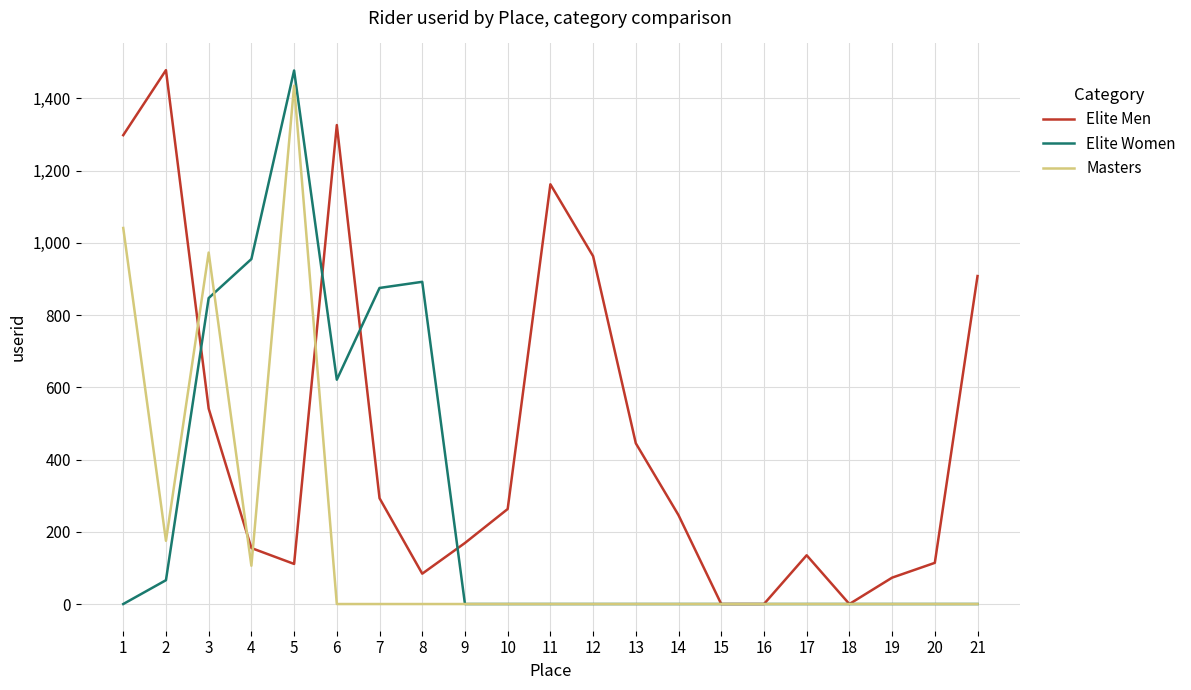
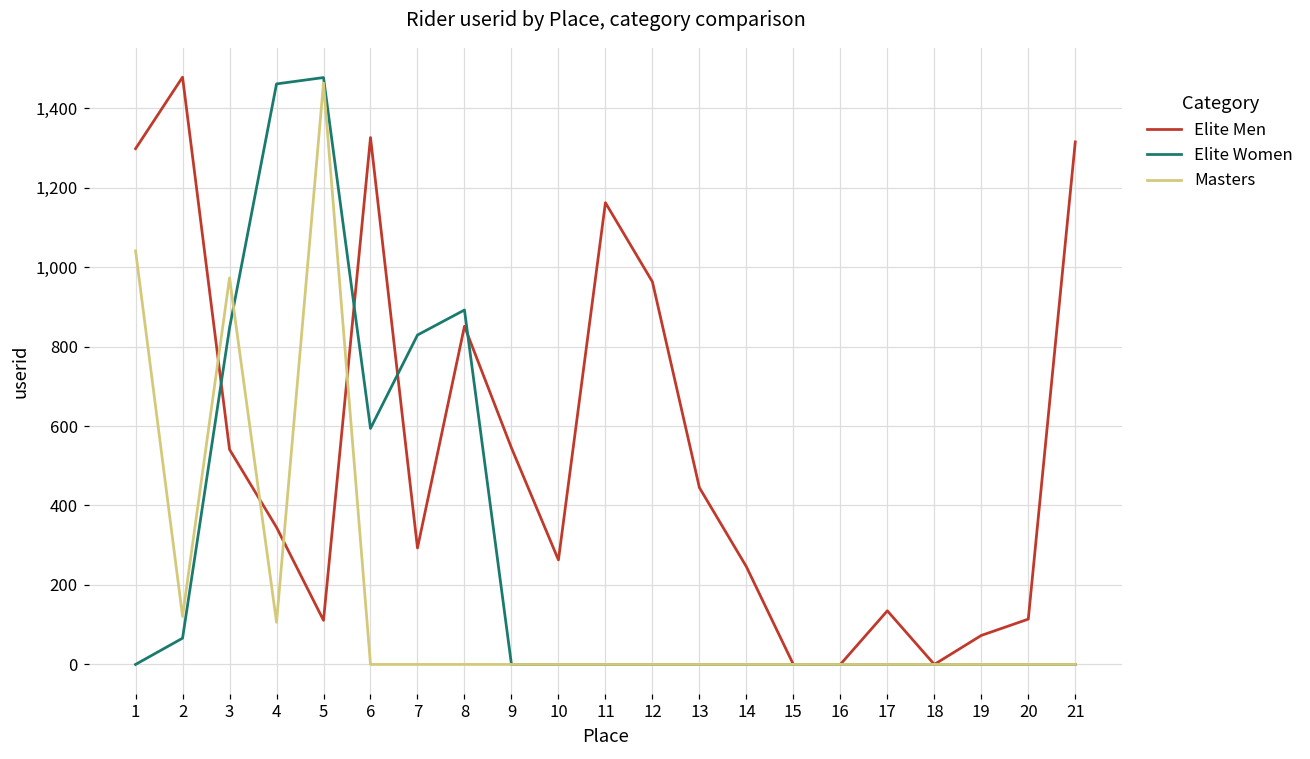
Masters, 2: 180 -> 120
Elite Men, 4: 160 -> 350
Elite Women, 4: 960 -> 1,460
Masters, 5: 1,440 -> 1,460
Elite Women, 6: 620 -> 590
Elite Women, 7: 880 -> 830
Elite Men, 8: 80 -> 850
Elite Men, 9: 170 -> 550
Elite Men, 21: 910 -> 1,320
